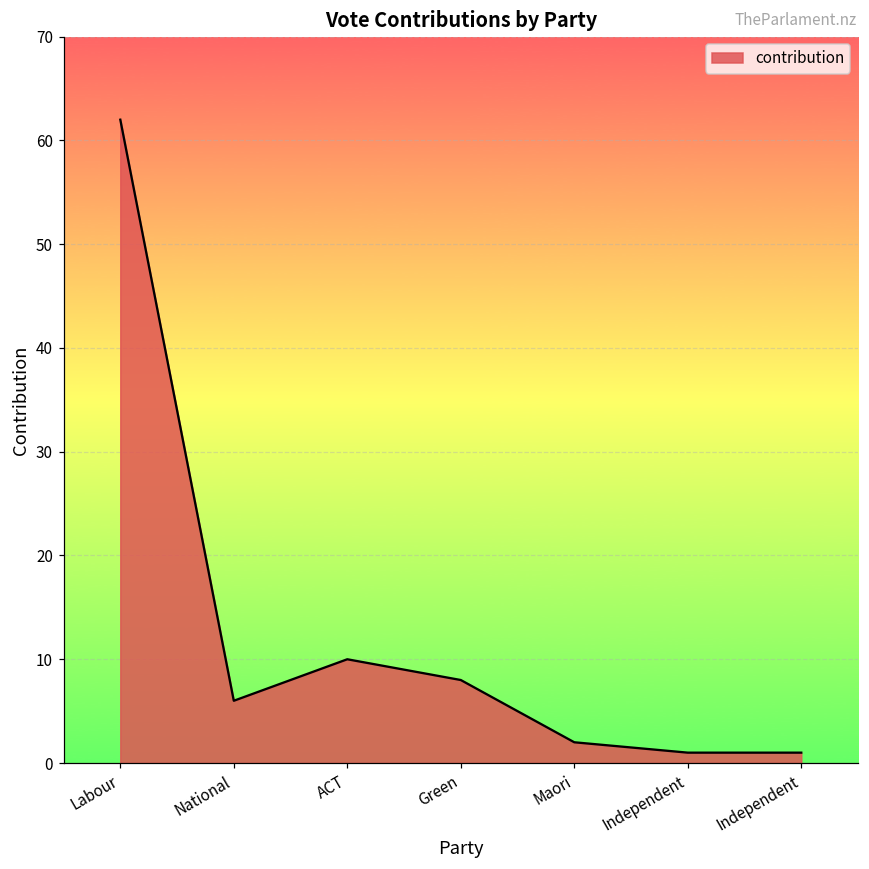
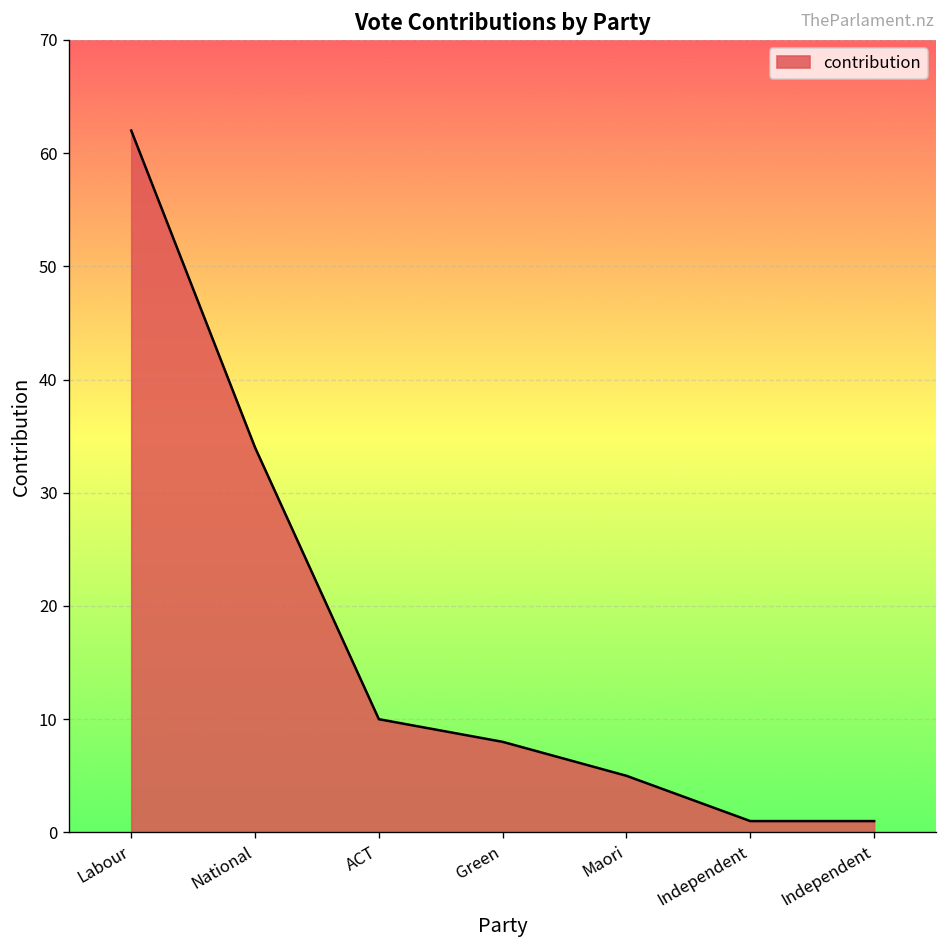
National: 6 -> 34
Maori: 2 -> 5
